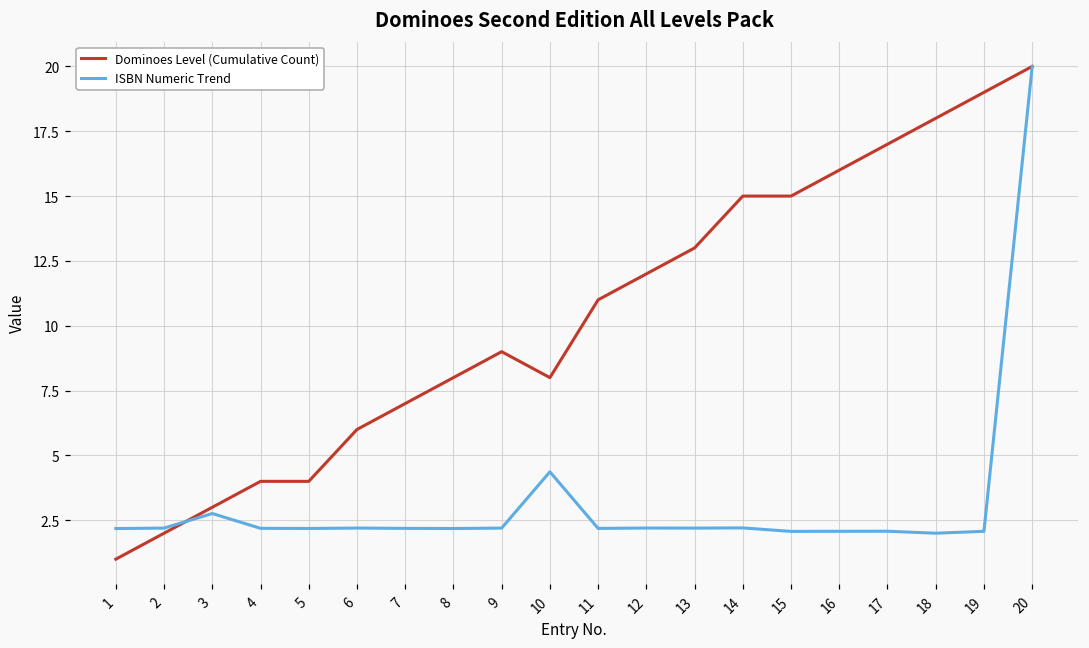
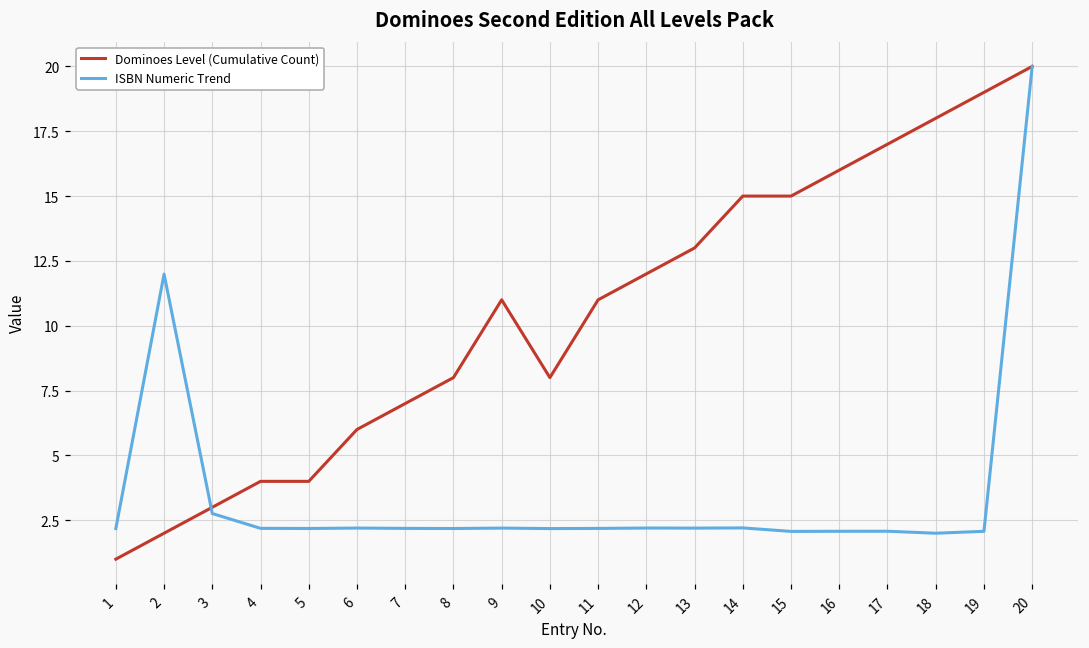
ISBN Numeric Trend, 2: 2.2 -> 12.0
Dominoes Level (Cumulative Count), 9: 9 -> 11
ISBN Numeric Trend, 10: 4.4 -> 2.2
